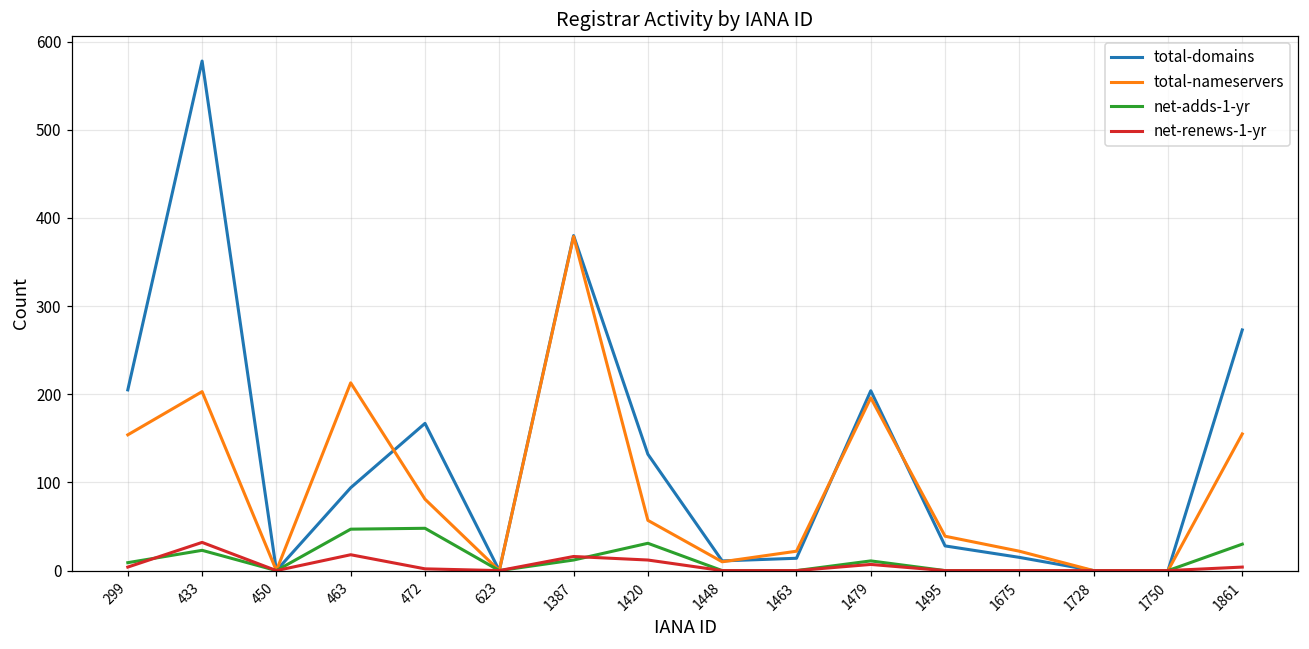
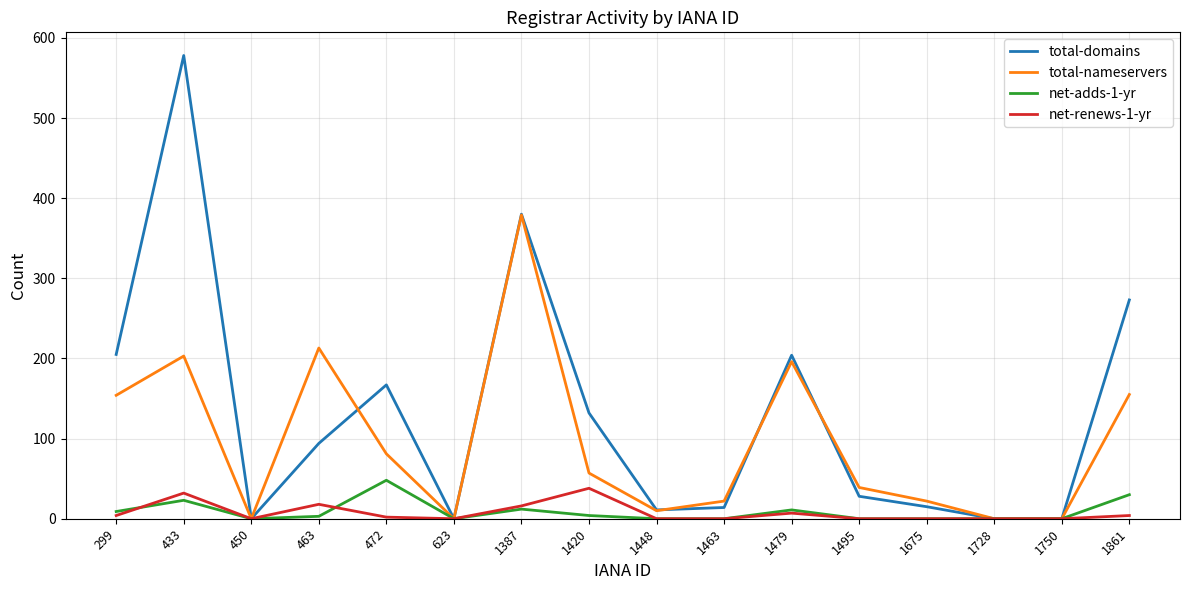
net-adds-1-yr, 463: 50 -> 0
net-adds-1-yr, 1420: 30 -> 0
net-renews-1-yr, 1420: 10 -> 40
